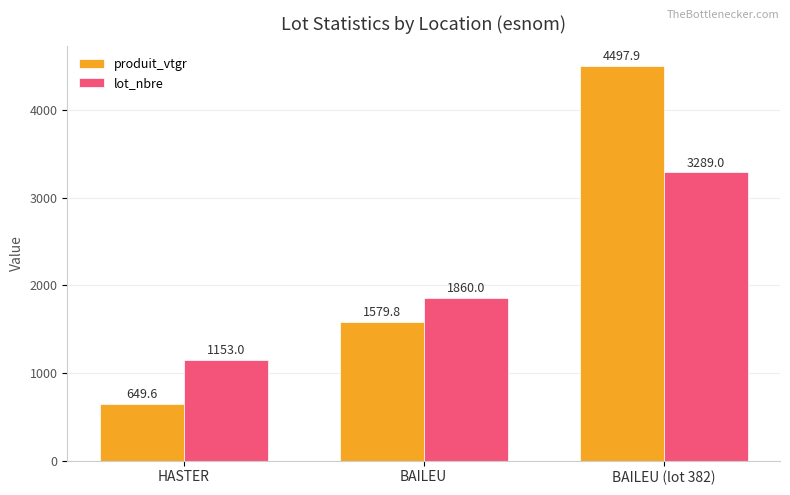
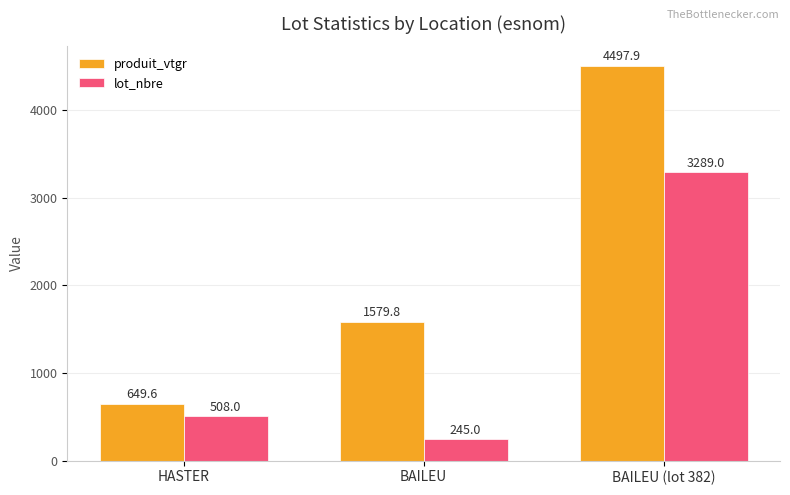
lot_nbre, HASTER: 1153.0 -> 508.0
lot_nbre, BAILEU: 1860.0 -> 245.0
